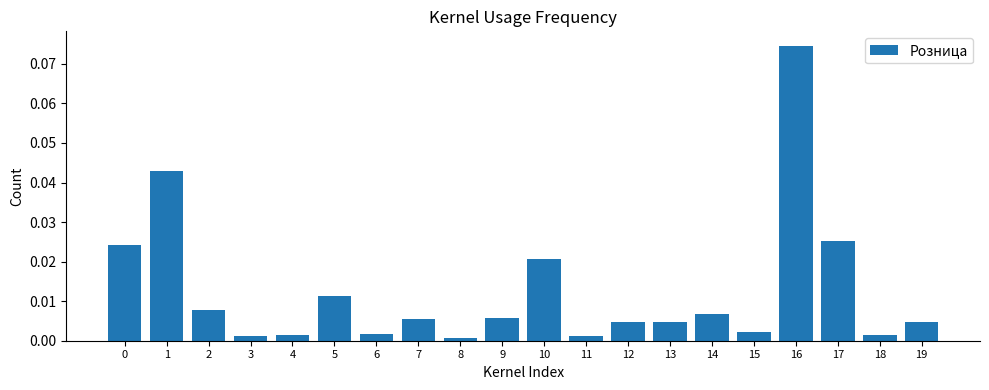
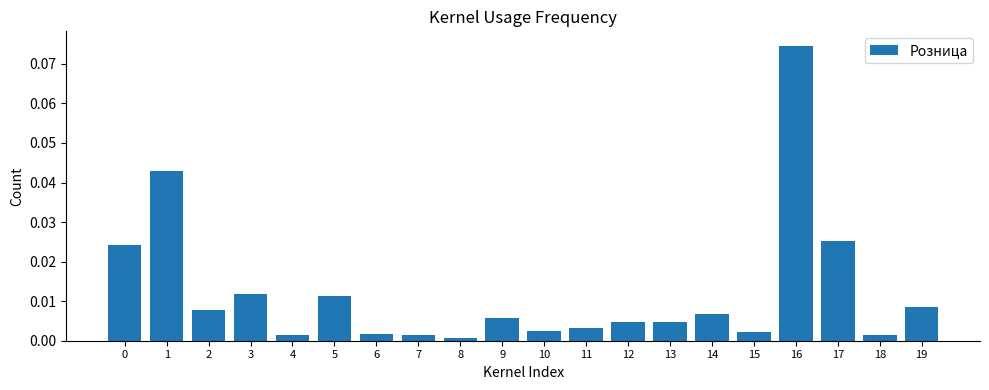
3: 0.001 -> 0.012
7: 0.006 -> 0.001
10: 0.021 -> 0.002
11: 0.001 -> 0.003
19: 0.005 -> 0.009
